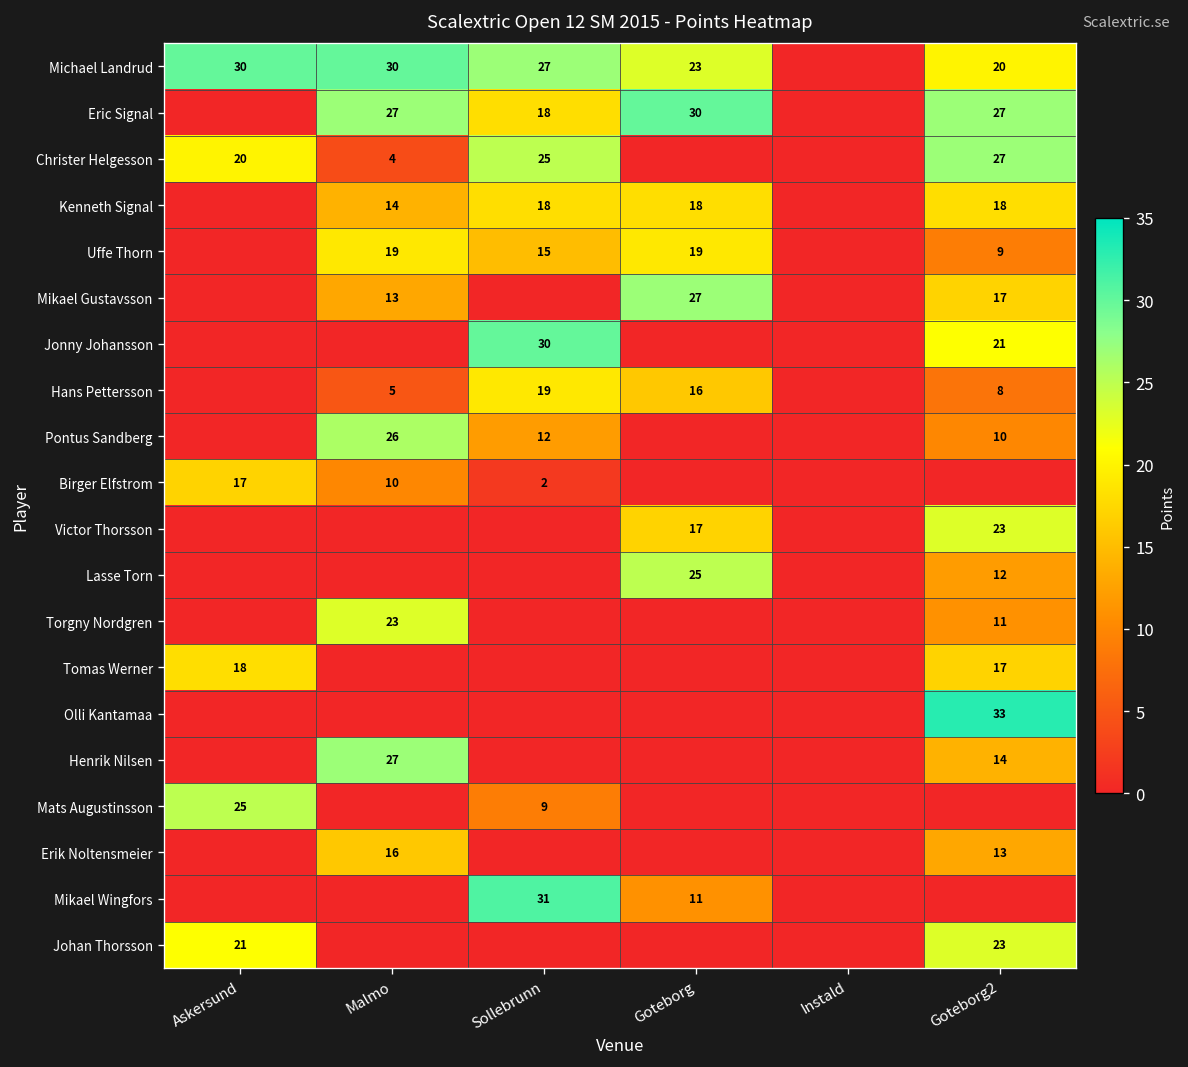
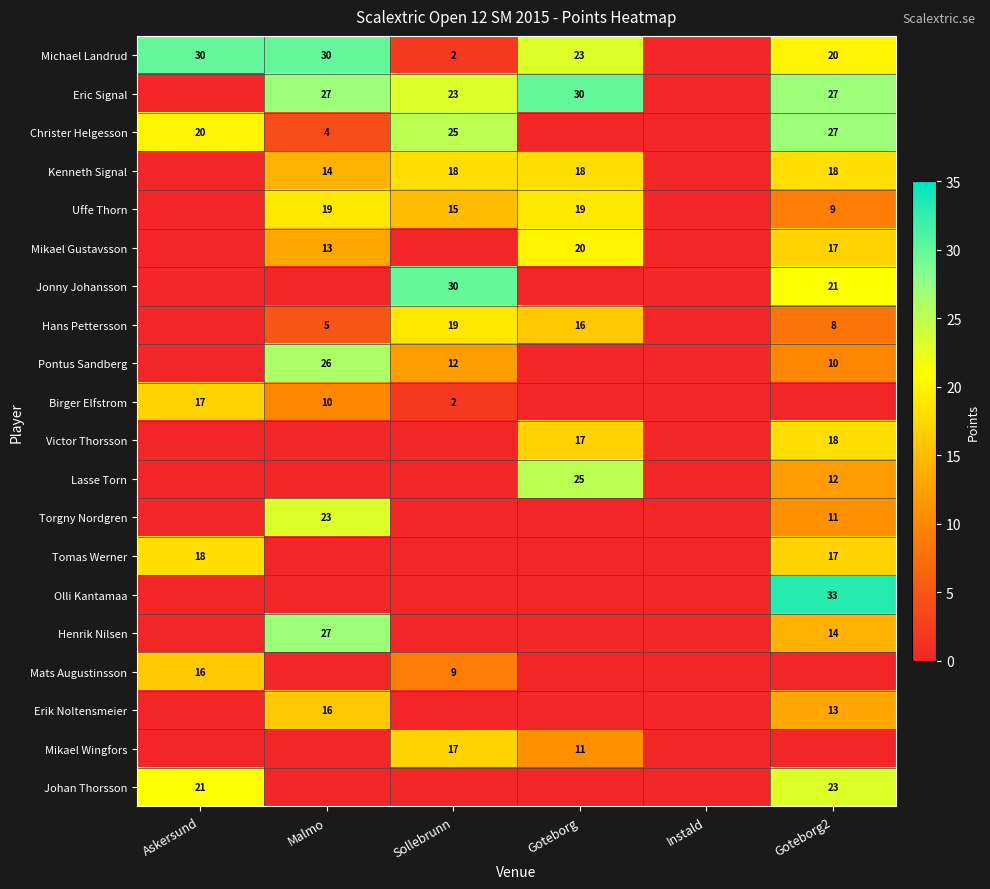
Michael Landrud, Sollebrunn: 27 -> 2
Eric Signal, Sollebrunn: 18 -> 23
Mikael Gustavsson, Goteborg: 27 -> 20
Victor Thorsson, Goteborg2: 23 -> 18
Mats Augustinsson, Askersund: 25 -> 16
Mikael Wingfors, Sollebrunn: 31 -> 17
